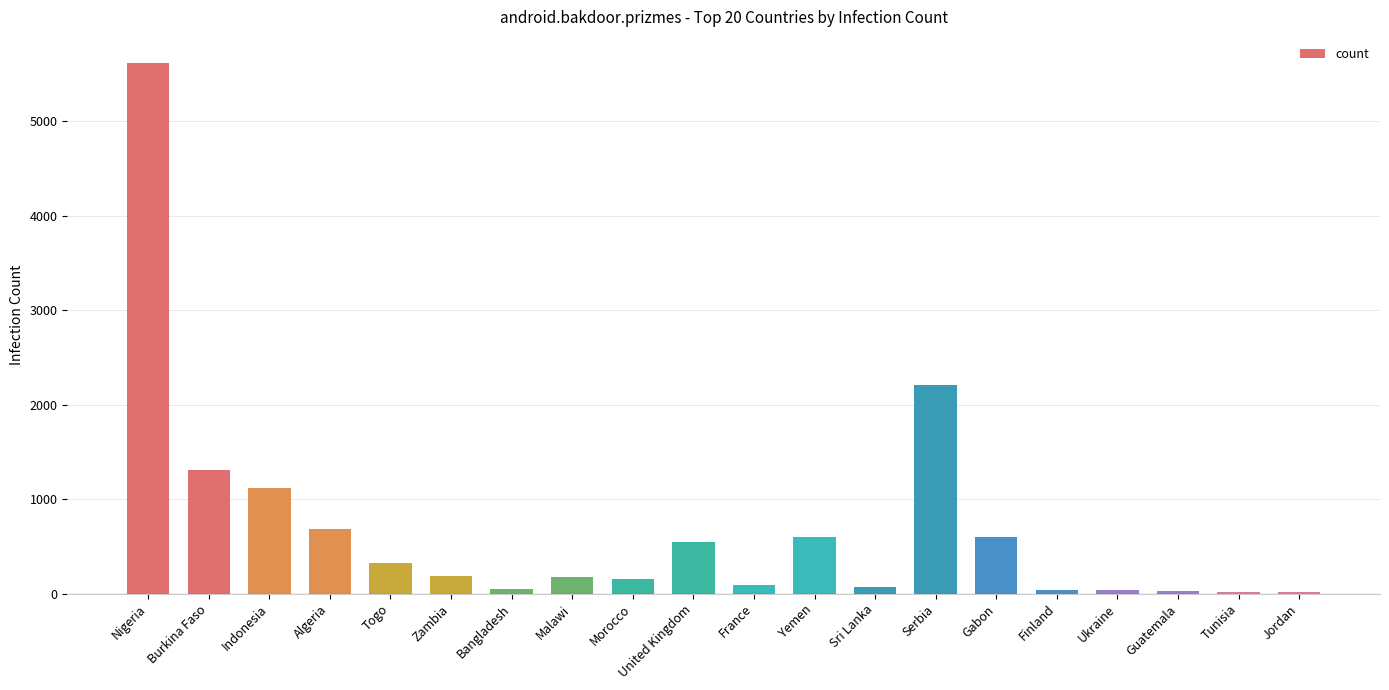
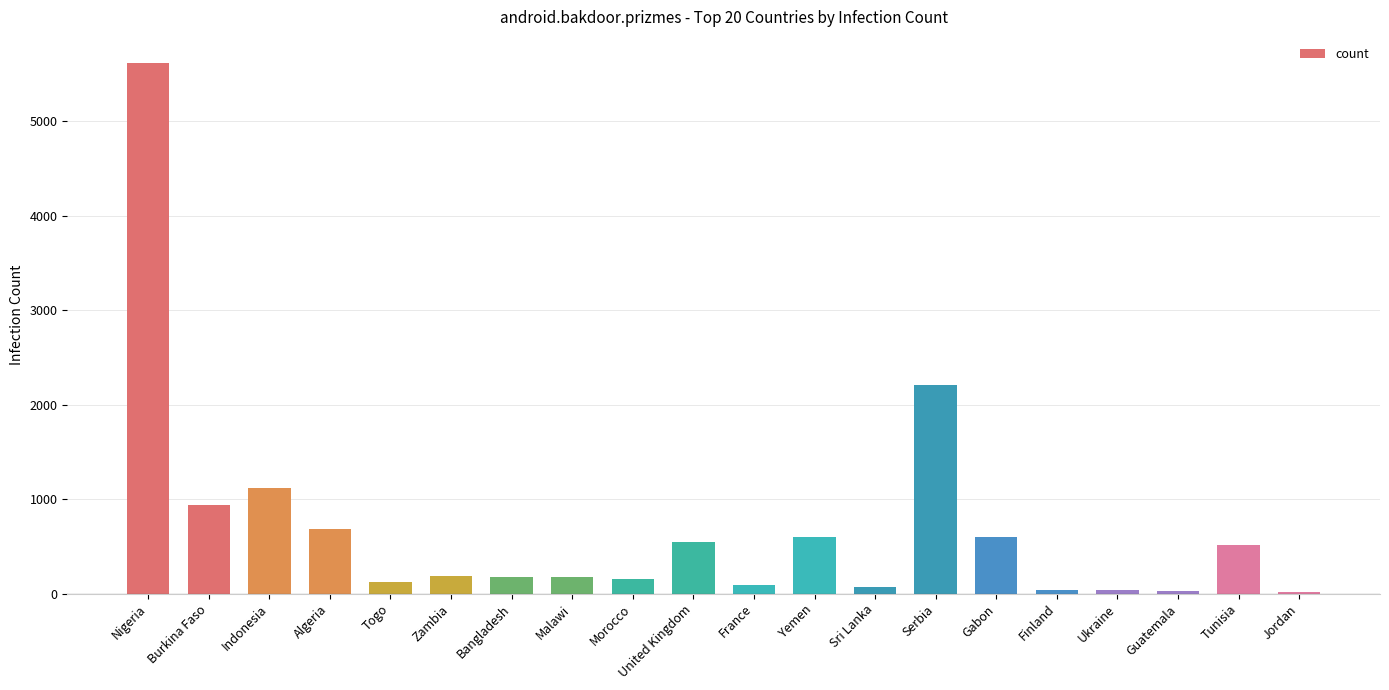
Burkina Faso: 1300 -> 900
Togo: 300 -> 100
Bangladesh: 100 -> 200
Tunisia: 0 -> 500
